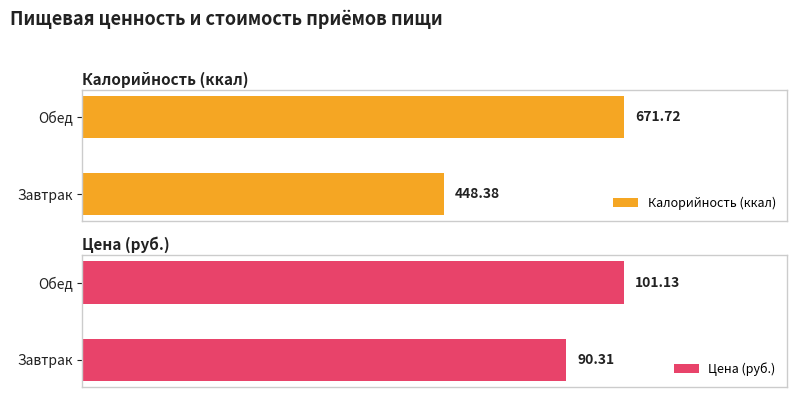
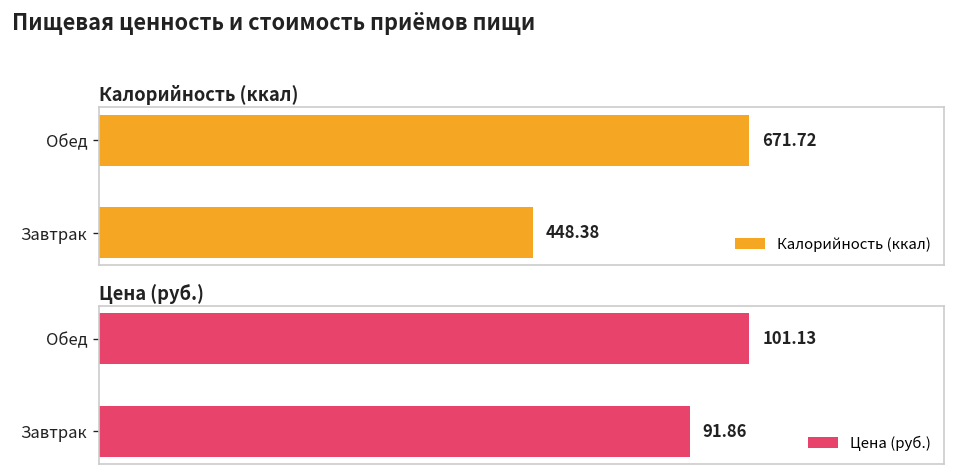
Цена (руб.), Завтрак: 90.31 -> 91.86
